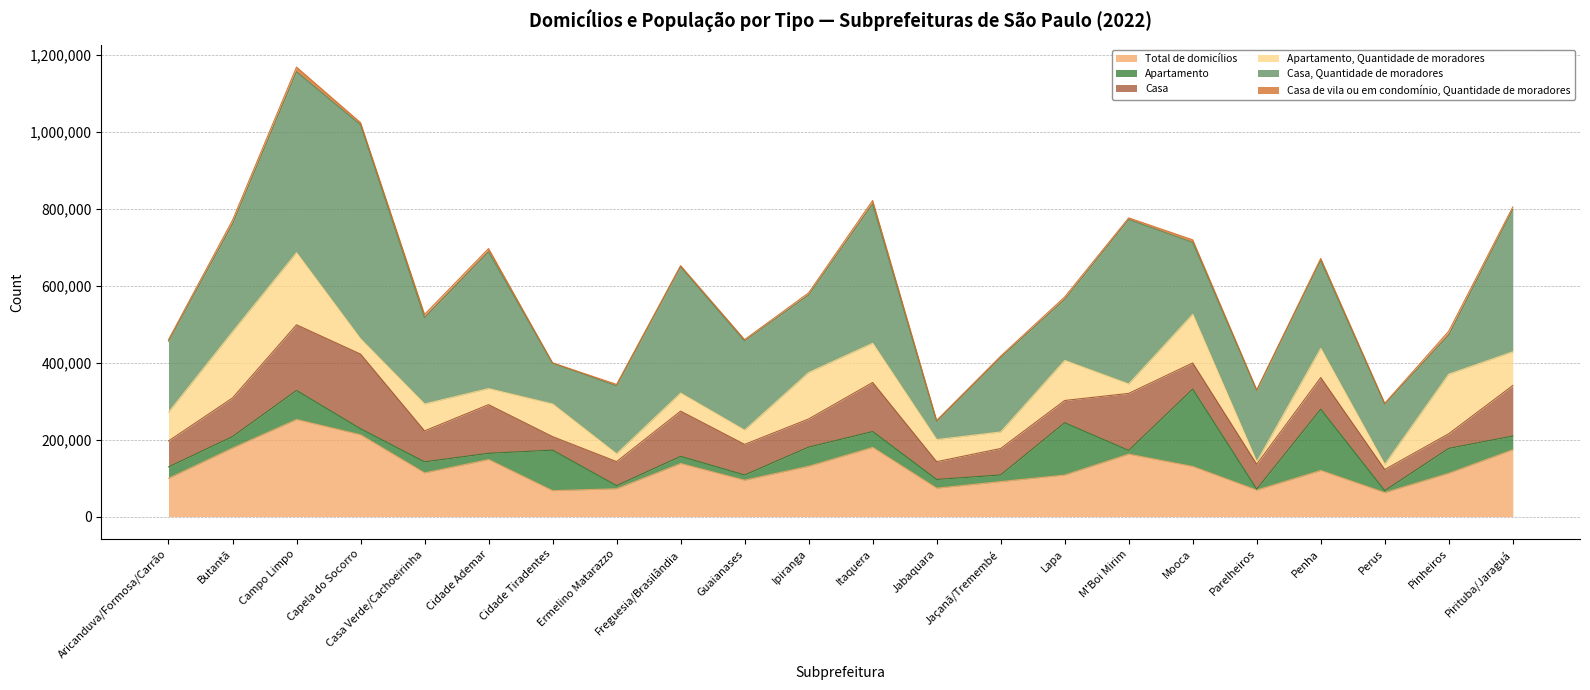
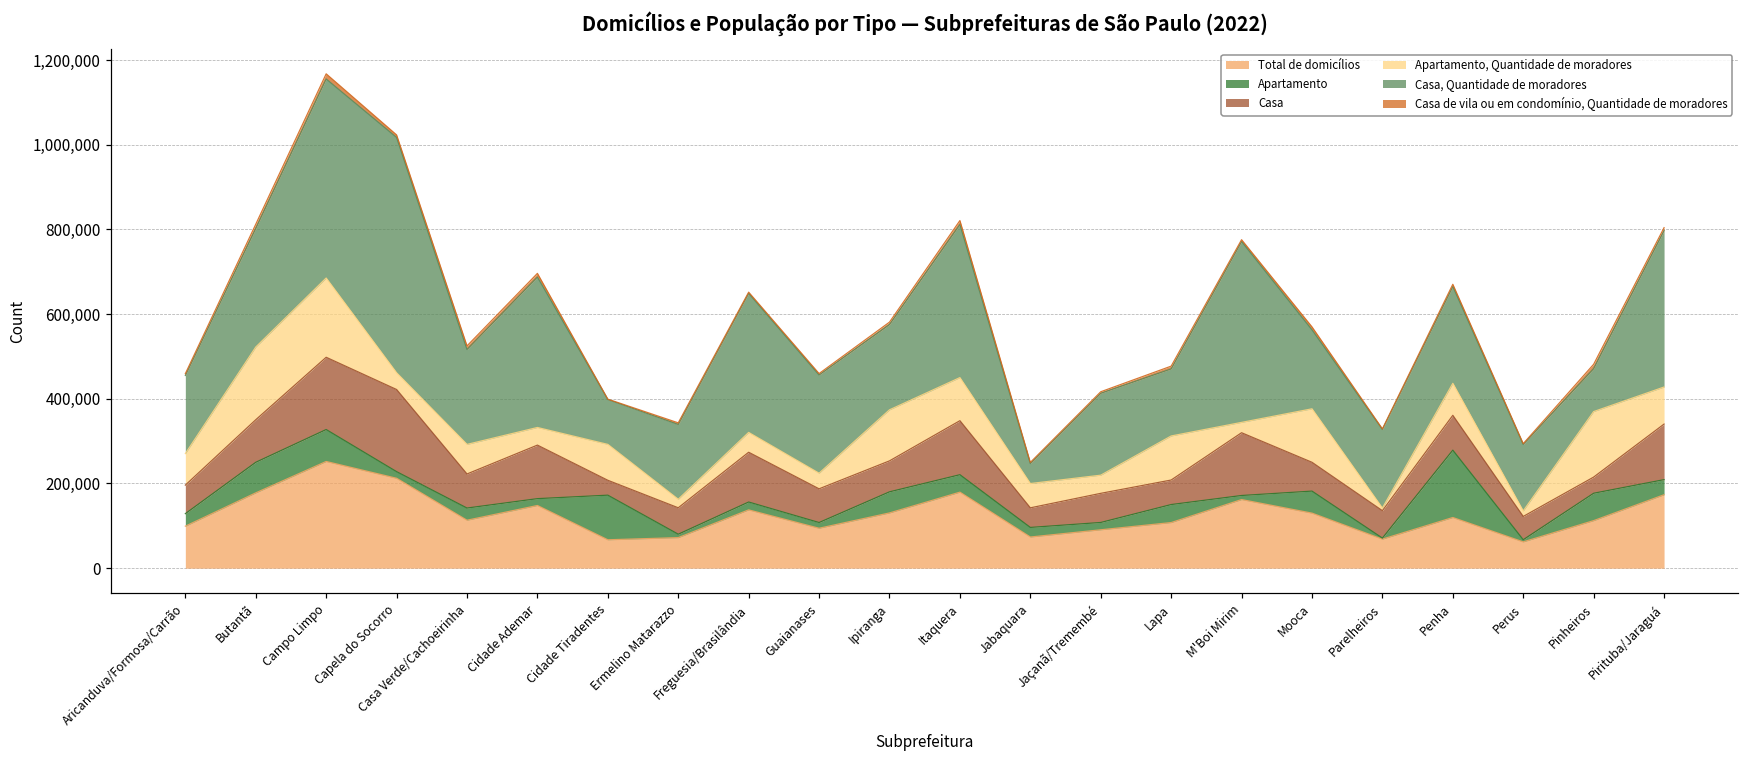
Apartamento, Butantã: 30,000 -> 70,000
Apartamento, Lapa: 140,000 -> 40,000
Apartamento, Mooca: 200,000 -> 50,000
